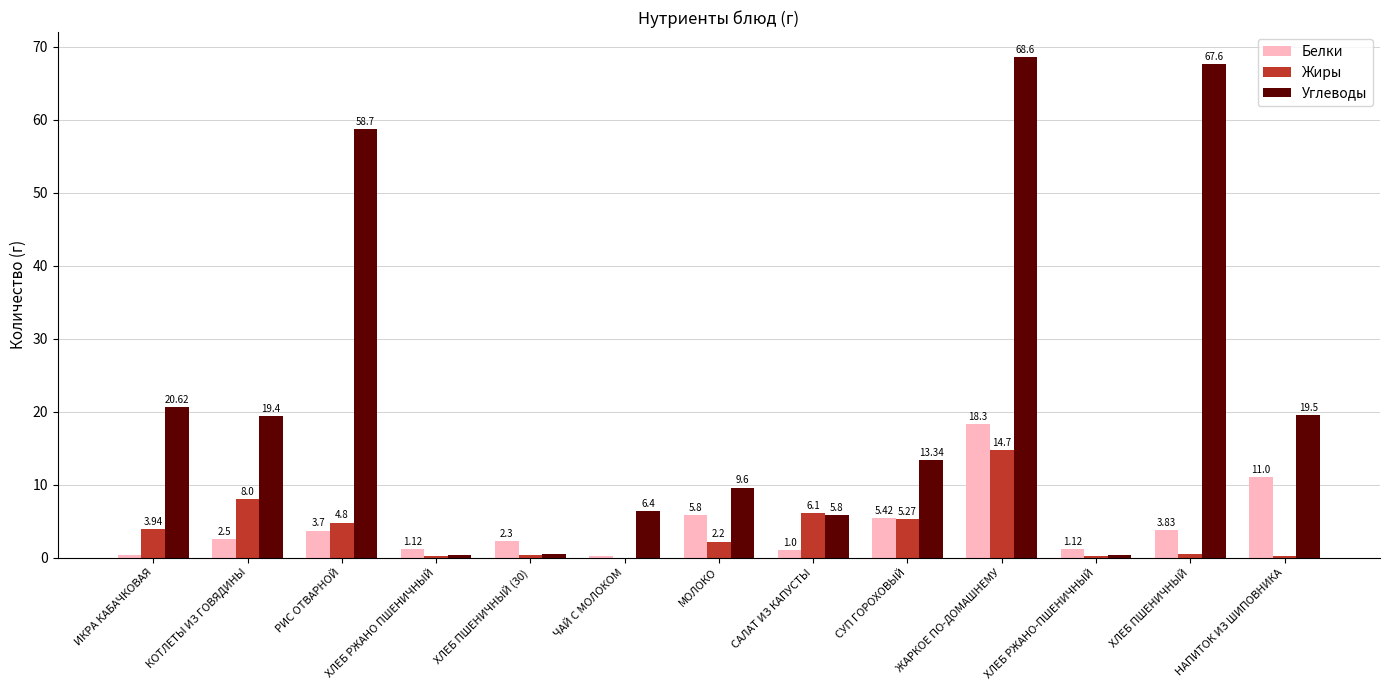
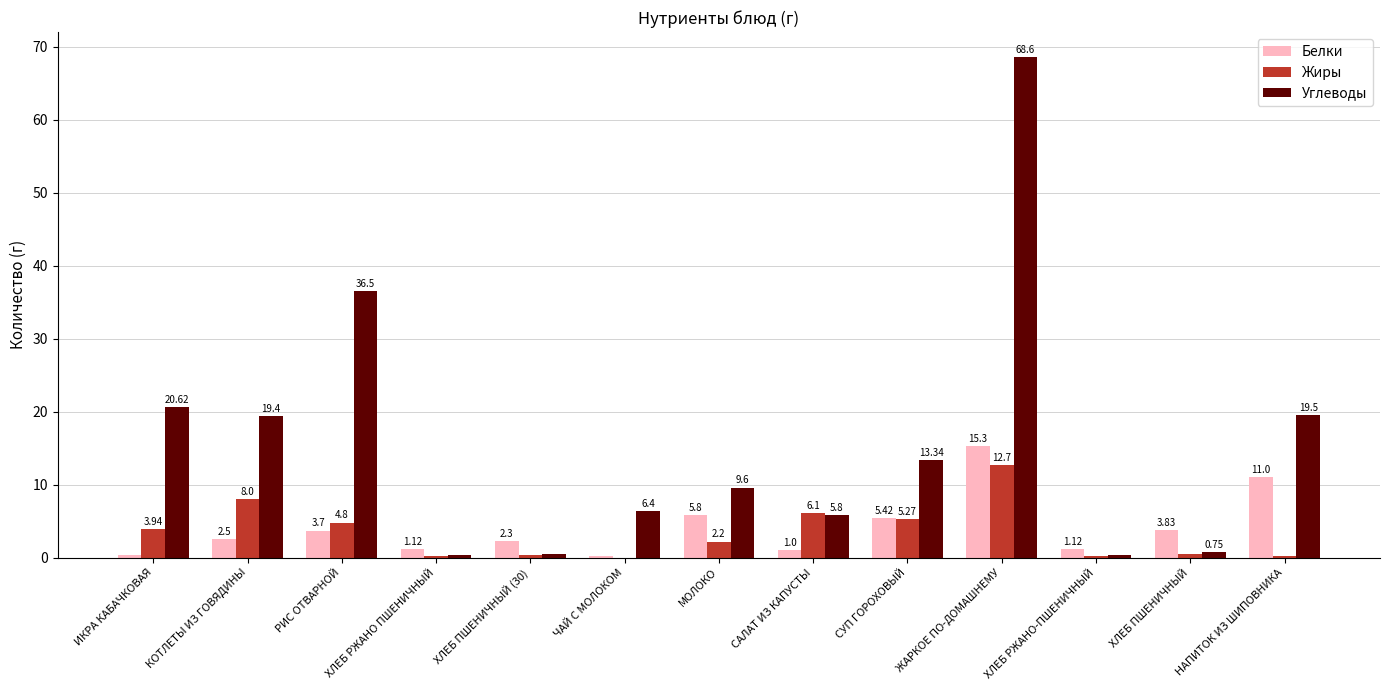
Углеводы, РИС ОТВАРНОЙ: 58.7 -> 36.5
Белки, ЖАРКОЕ ПО-ДОМАШНЕМУ: 18.3 -> 15.3
Жиры, ЖАРКОЕ ПО-ДОМАШНЕМУ: 14.7 -> 12.7
Углеводы, ХЛЕБ ПШЕНИЧНЫЙ: 67.6 -> 0.75
